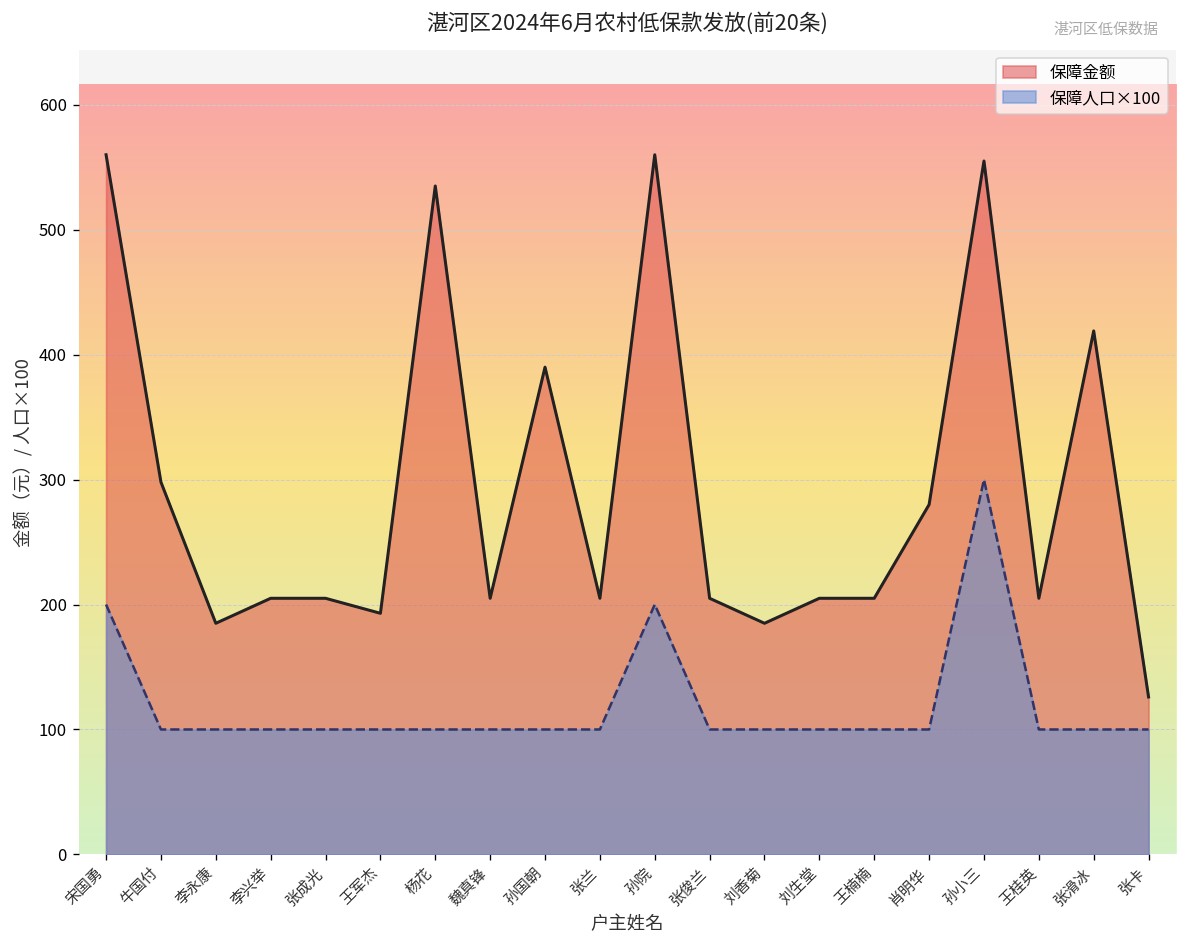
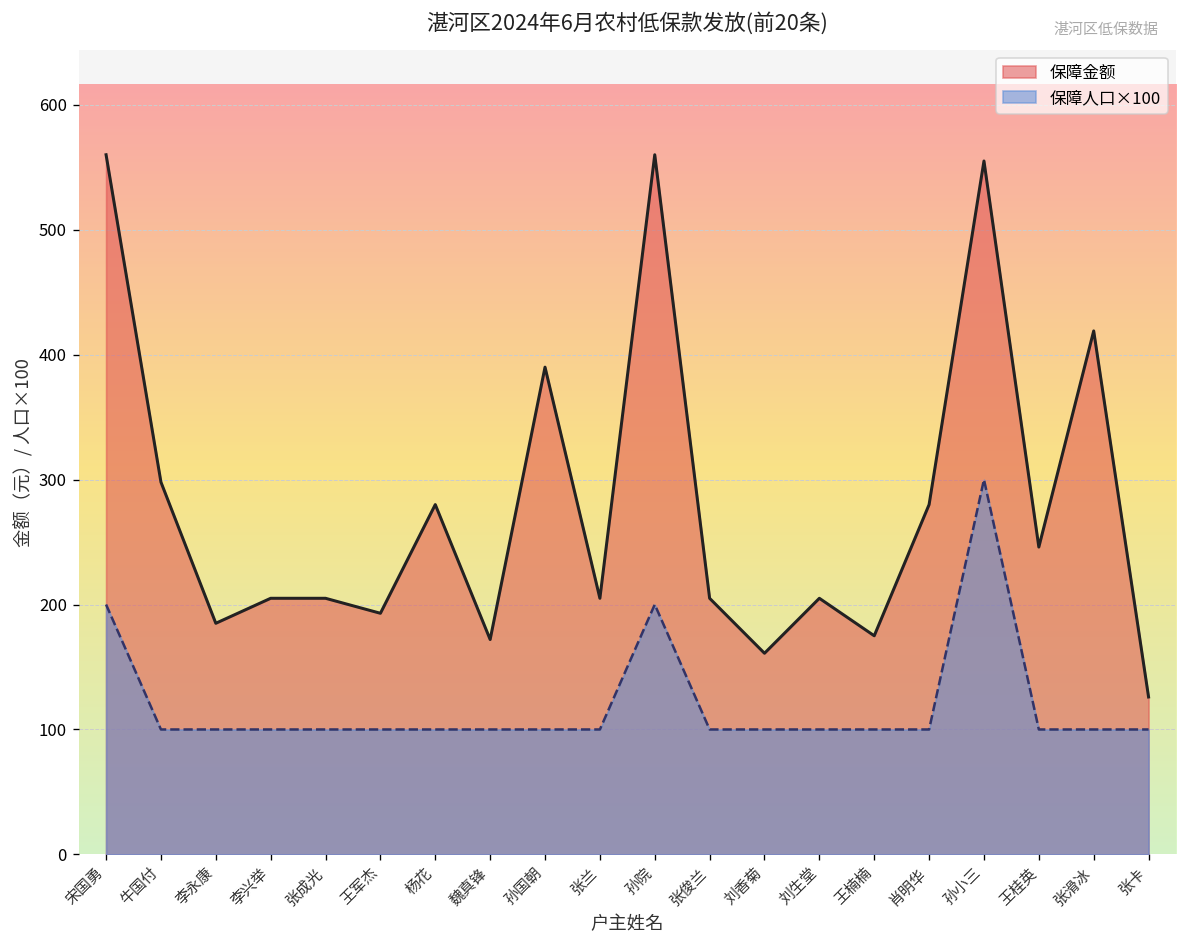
保障金额, 杨花: 535 -> 280
保障金额, 魏真锋: 205 -> 172
保障金额, 刘香菊: 185 -> 161
保障金额, 王楠楠: 205 -> 175
保障金额, 王桂英: 205 -> 246
